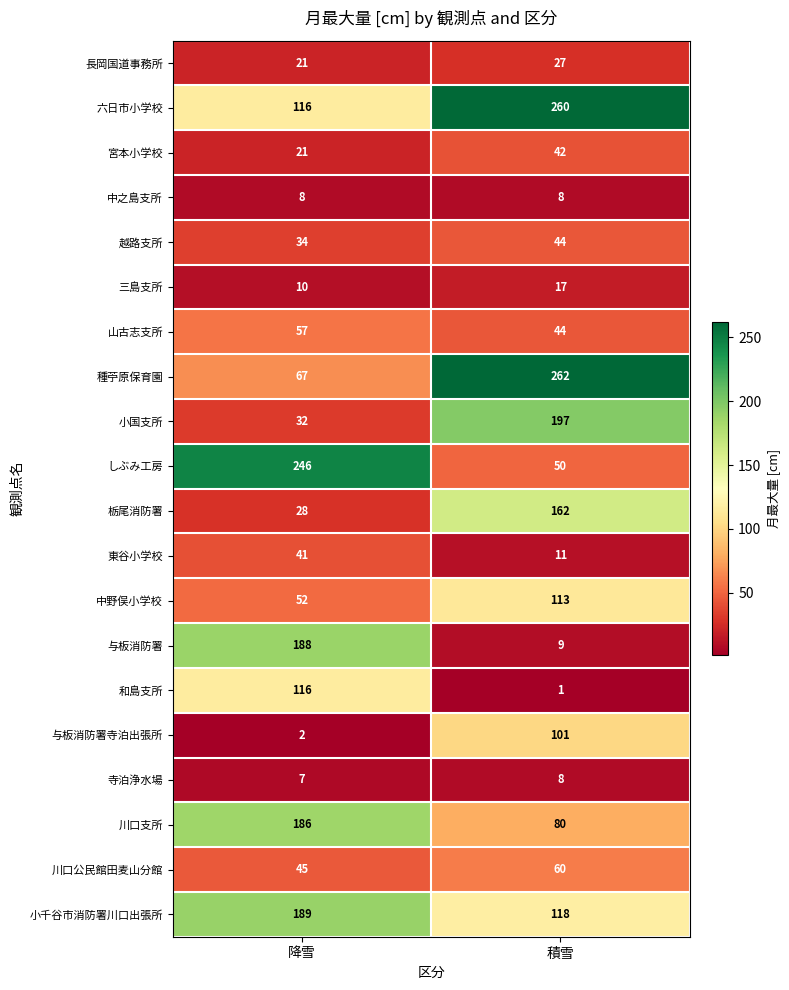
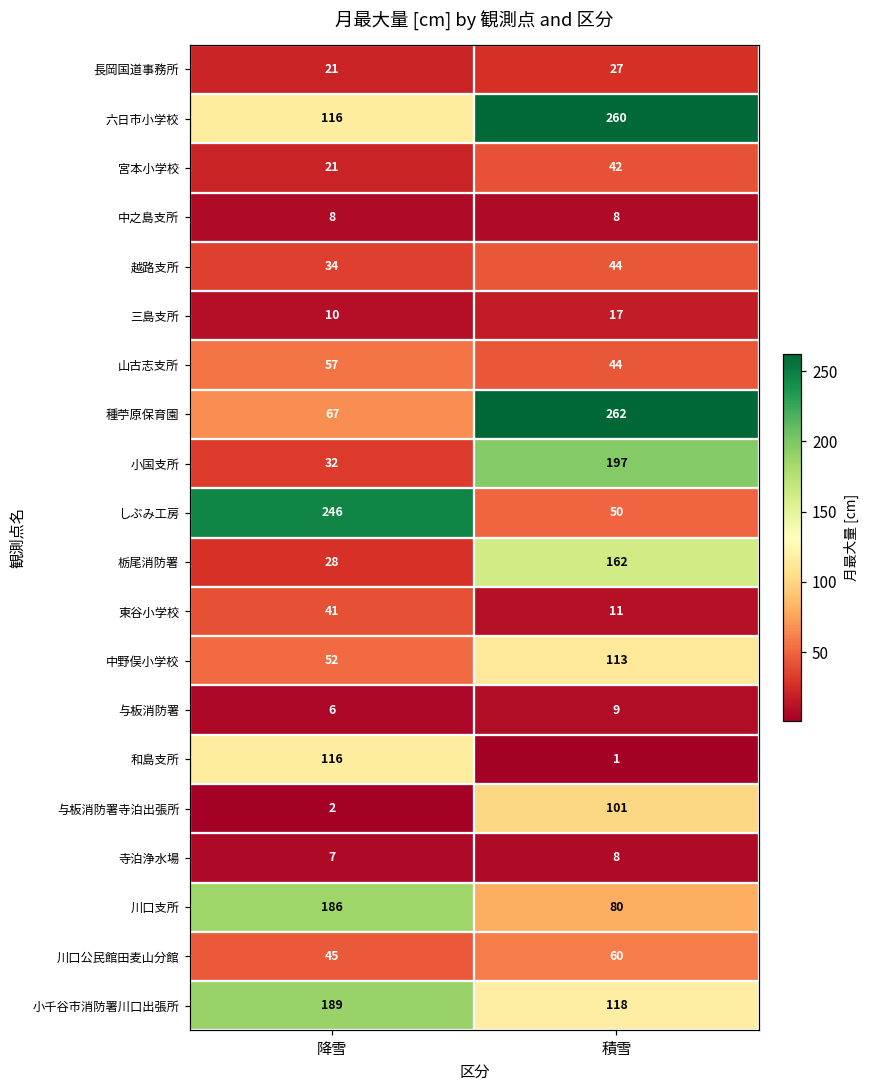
与板消防署, 降雪: 188 -> 6
